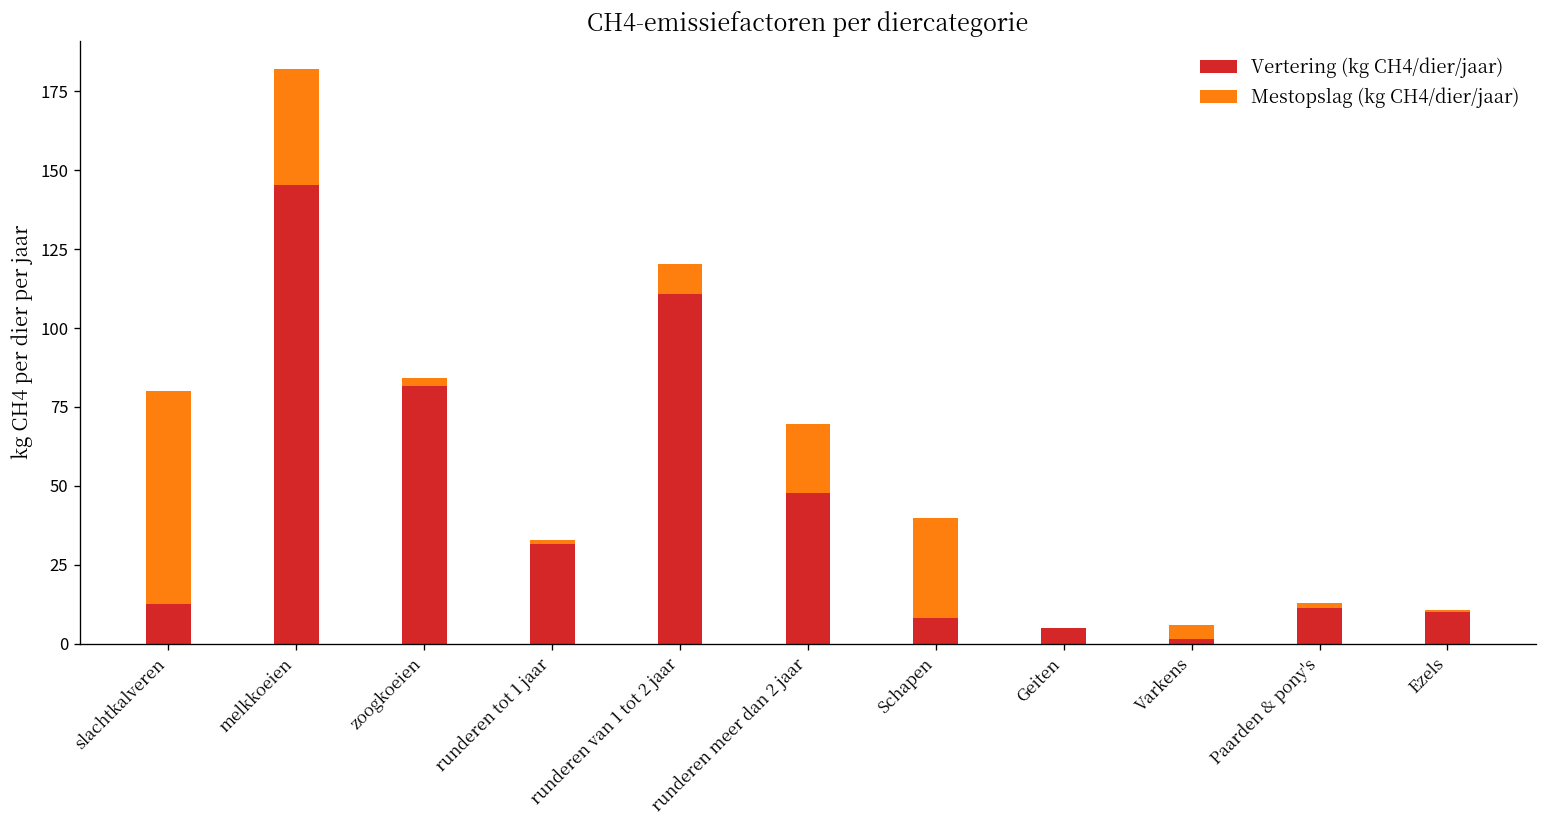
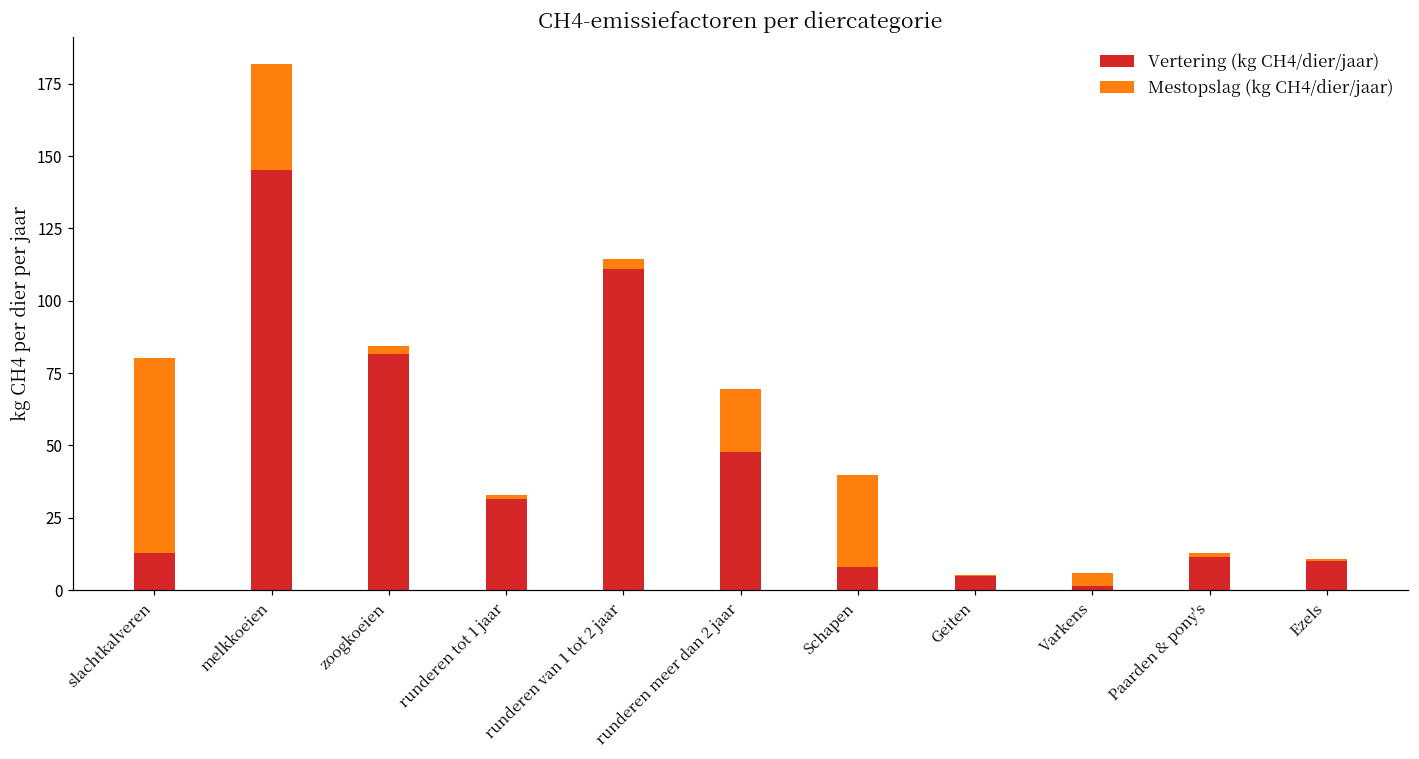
Mestopslag (kg CH4/dier/jaar), runderen van 1 tot 2 jaar: 9 -> 4
